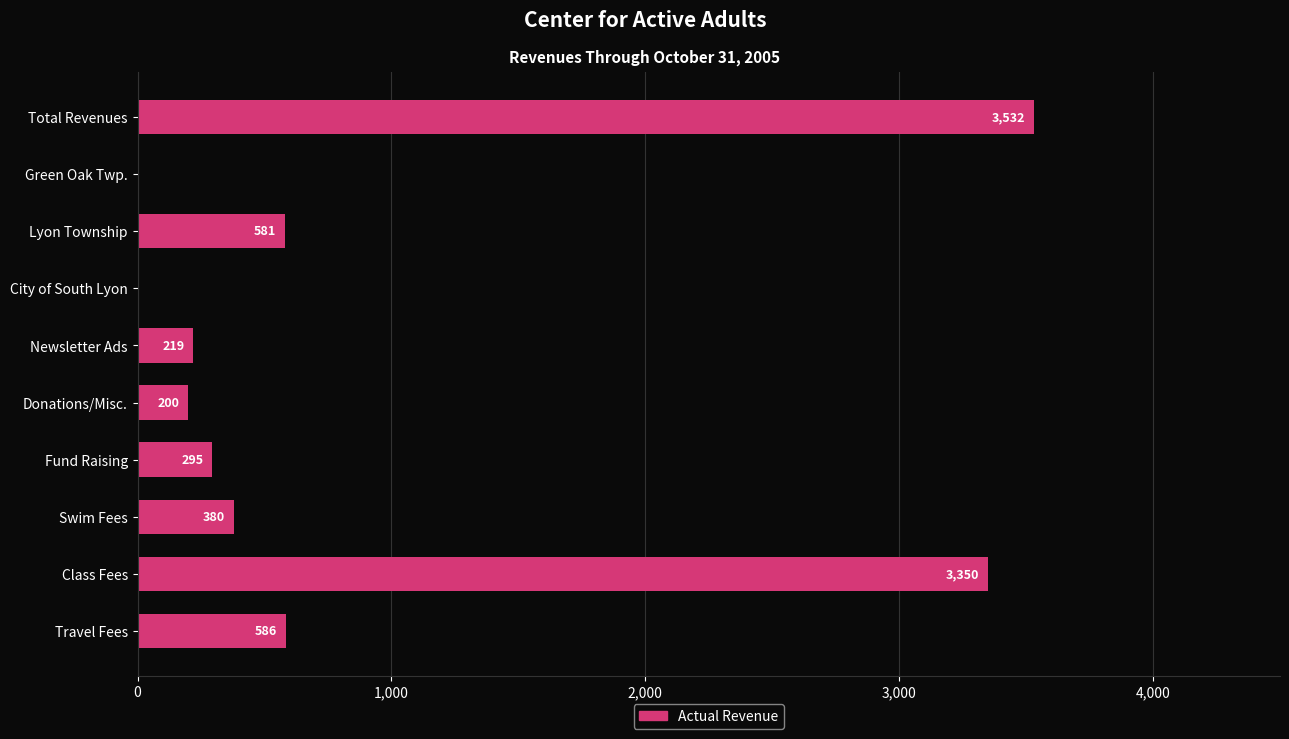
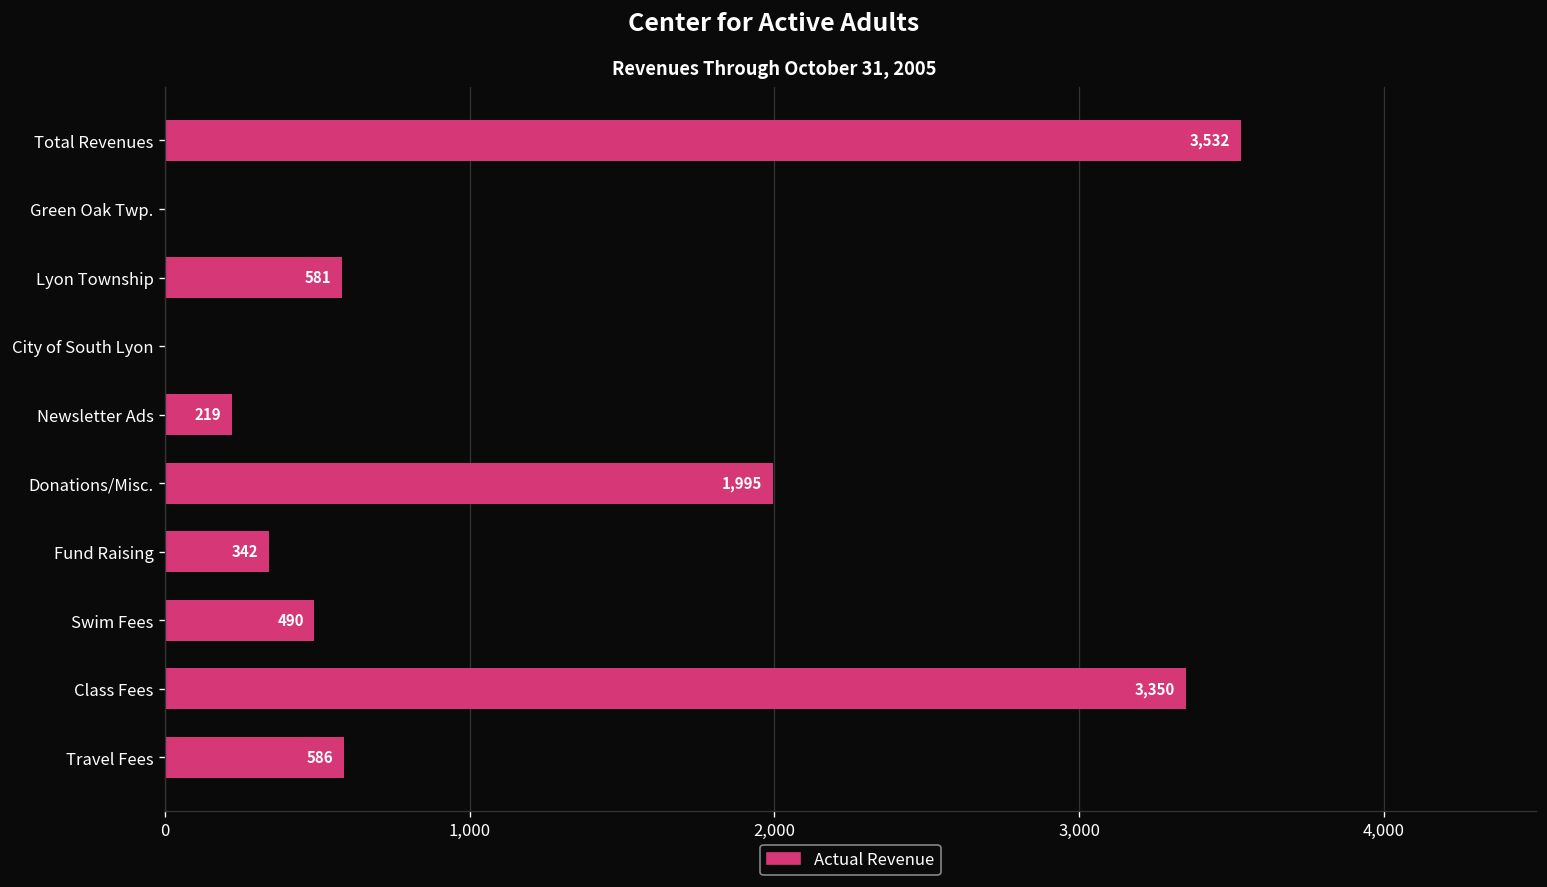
Donations/Misc.: 200 -> 1,995
Fund Raising: 295 -> 342
Swim Fees: 380 -> 490
